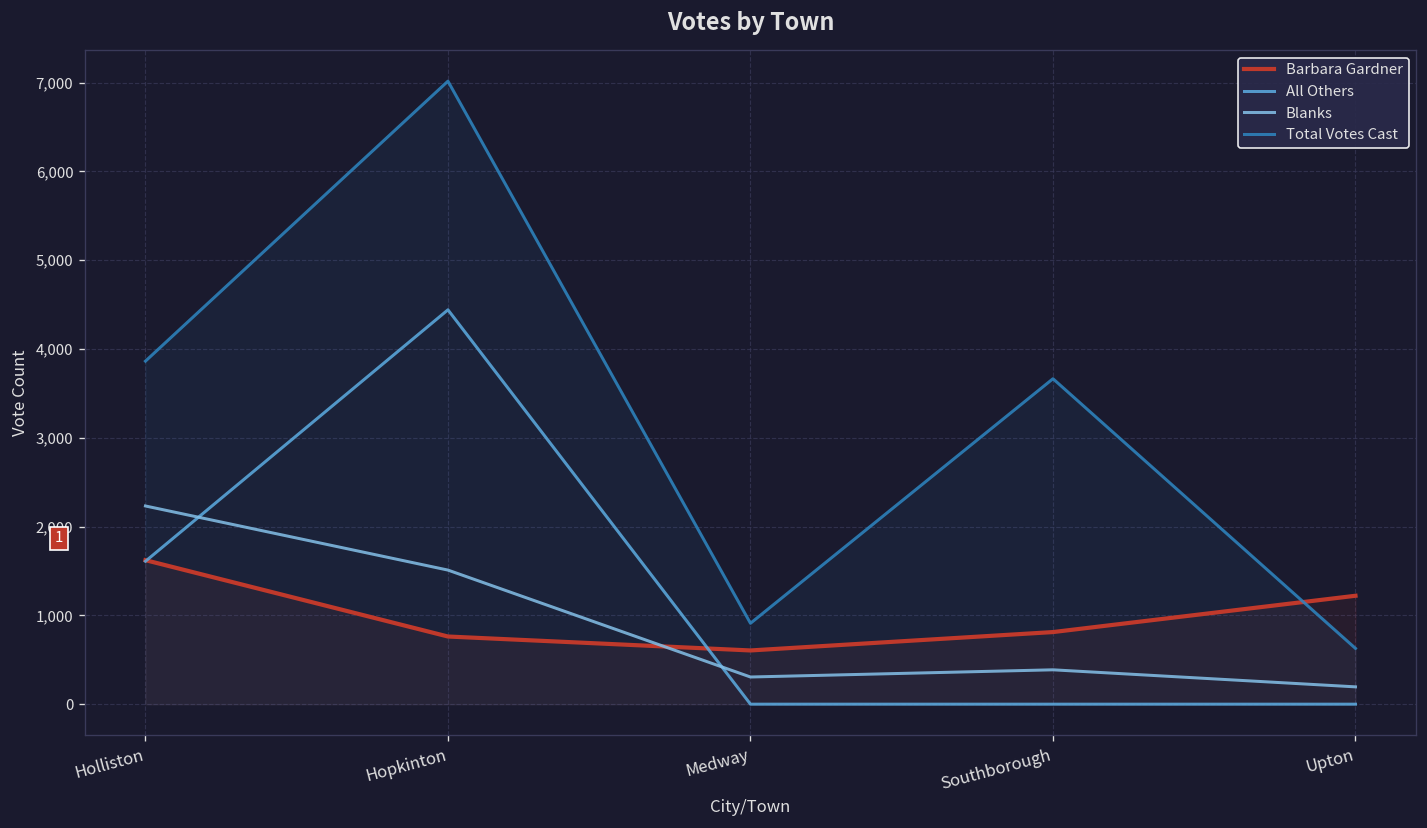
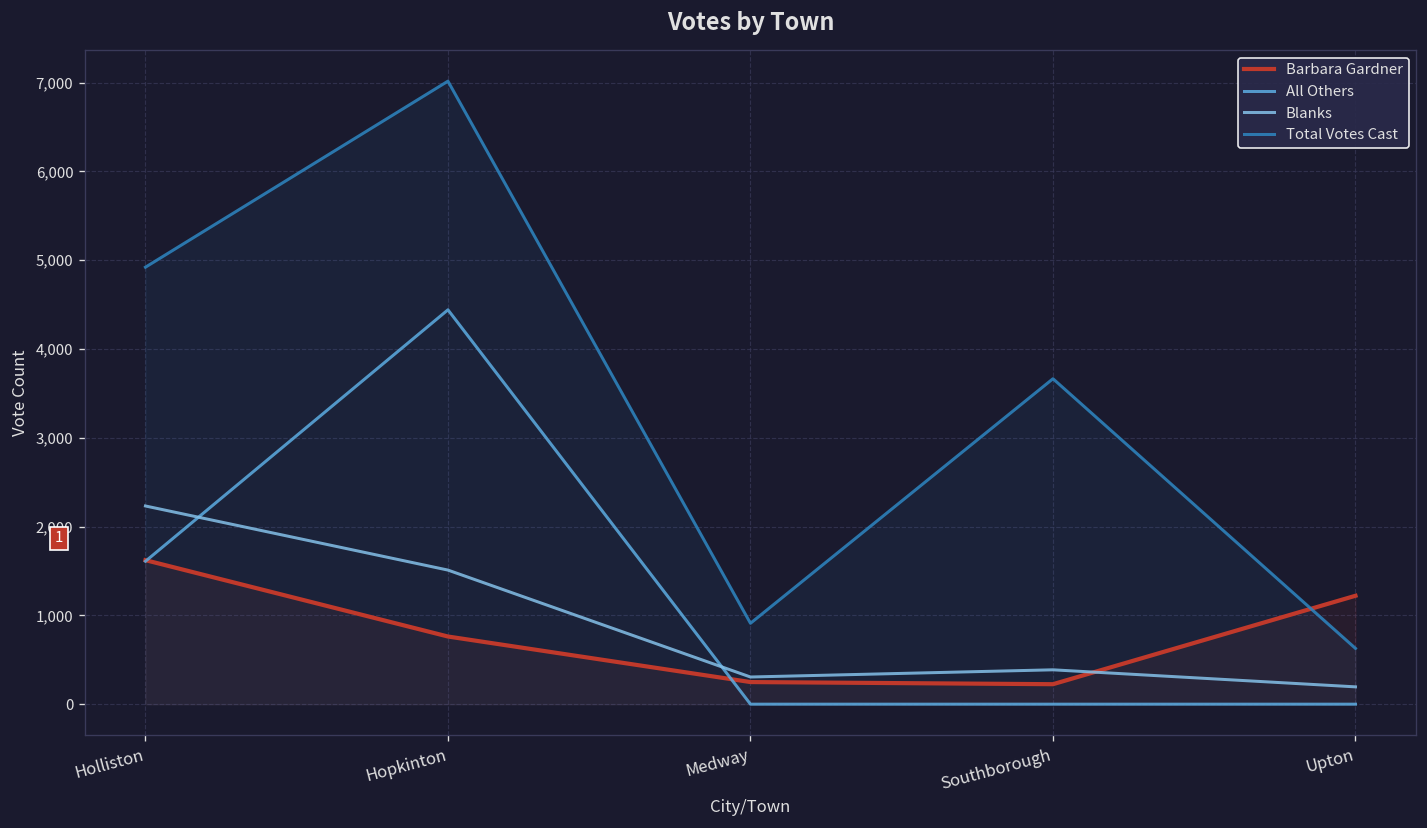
Total Votes Cast, Holliston: 3,900 -> 4,900
Barbara Gardner, Medway: 600 -> 200
Barbara Gardner, Southborough: 800 -> 200
